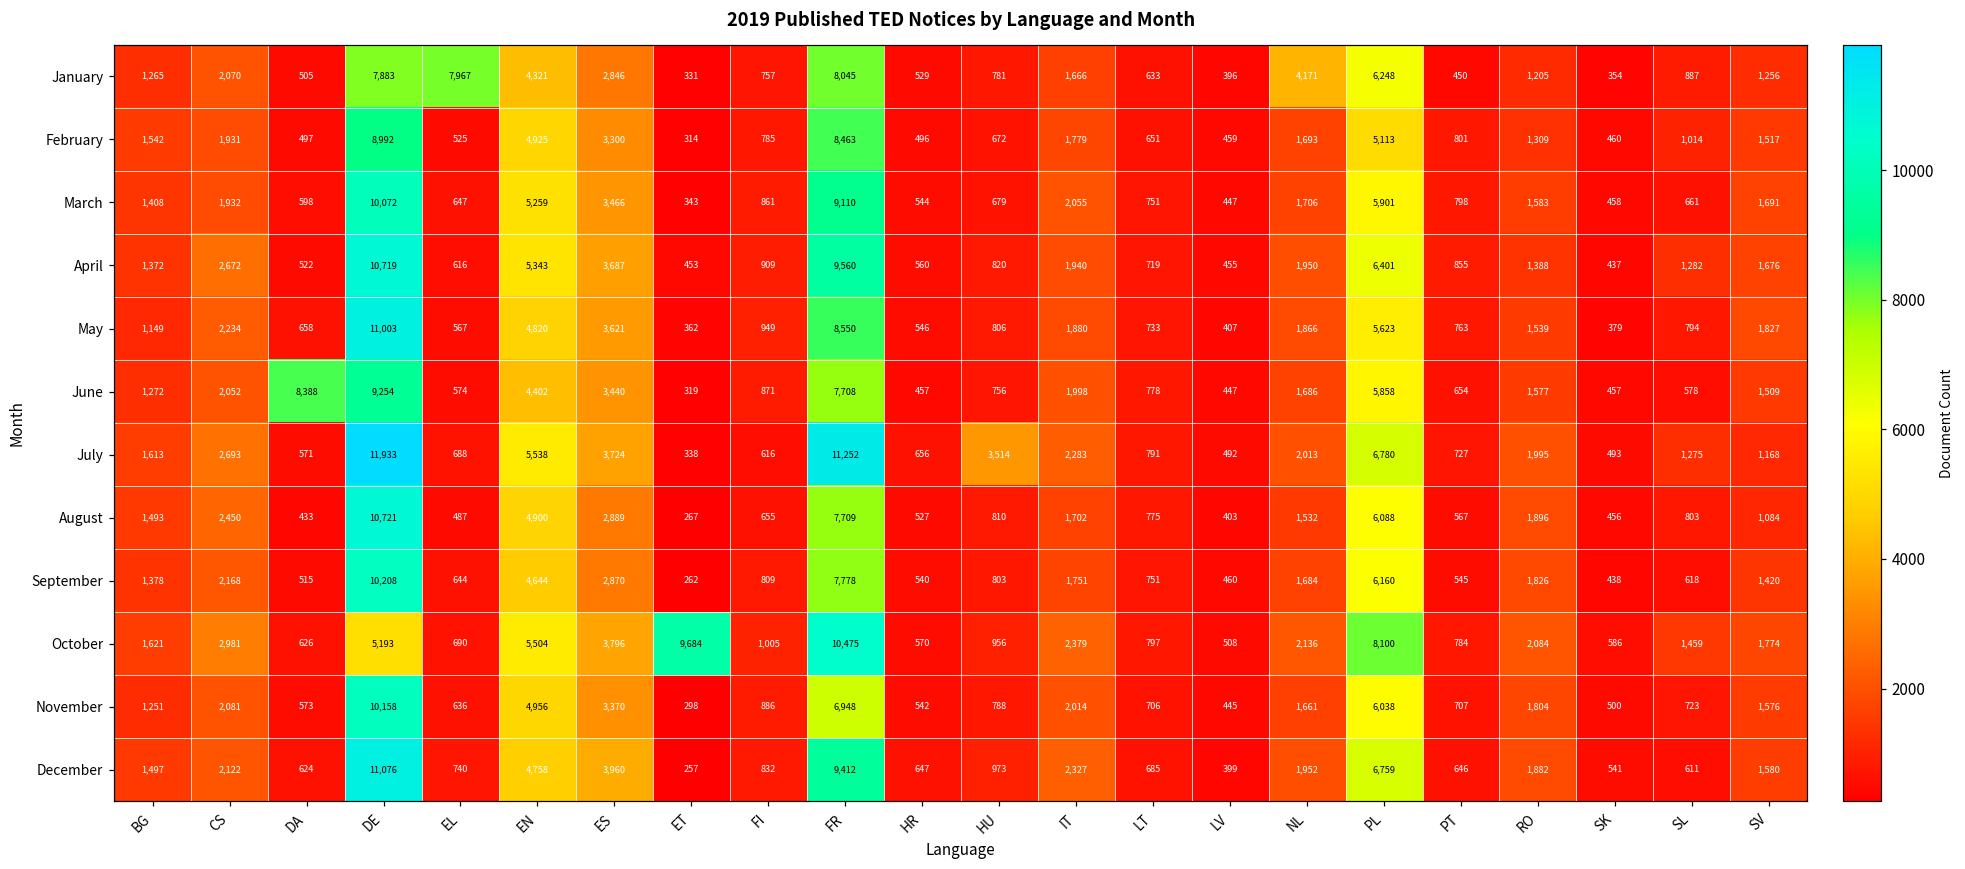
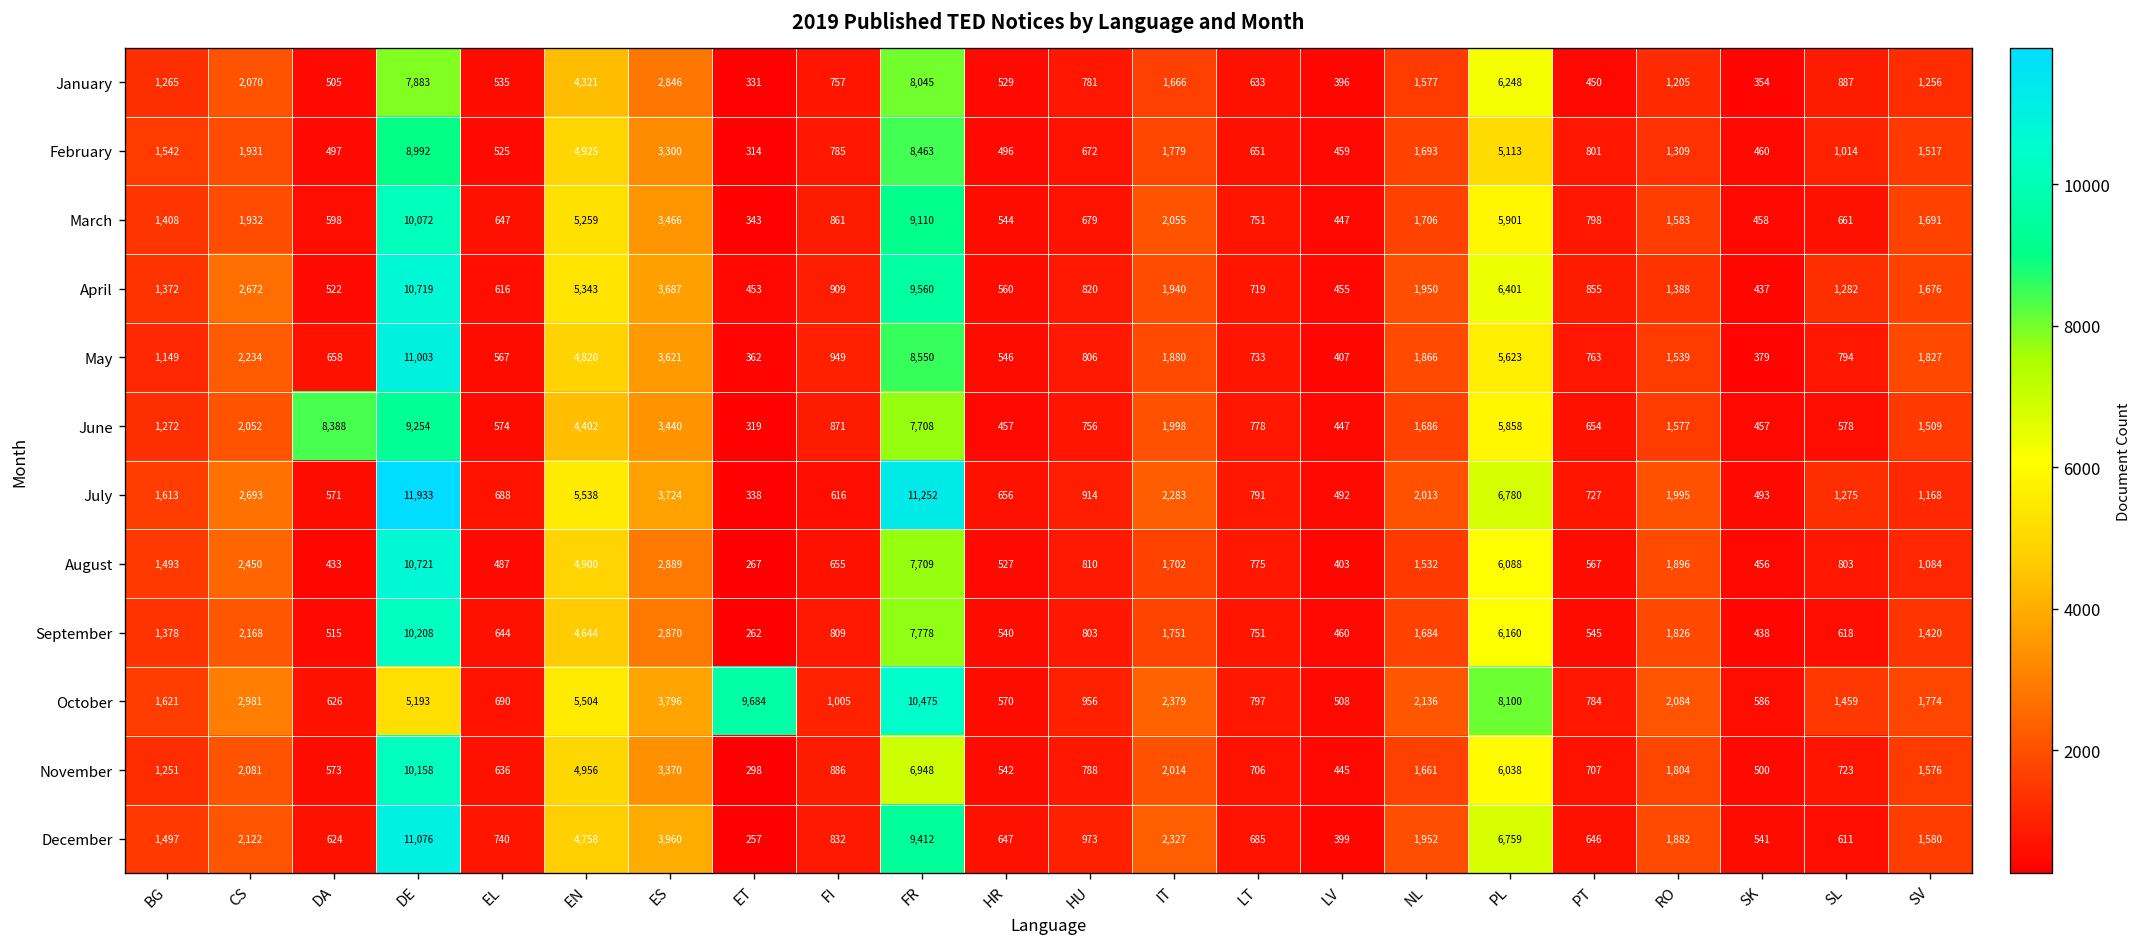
January, EL: 7,967 -> 535
January, NL: 4,171 -> 1,577
July, HU: 3,514 -> 914
